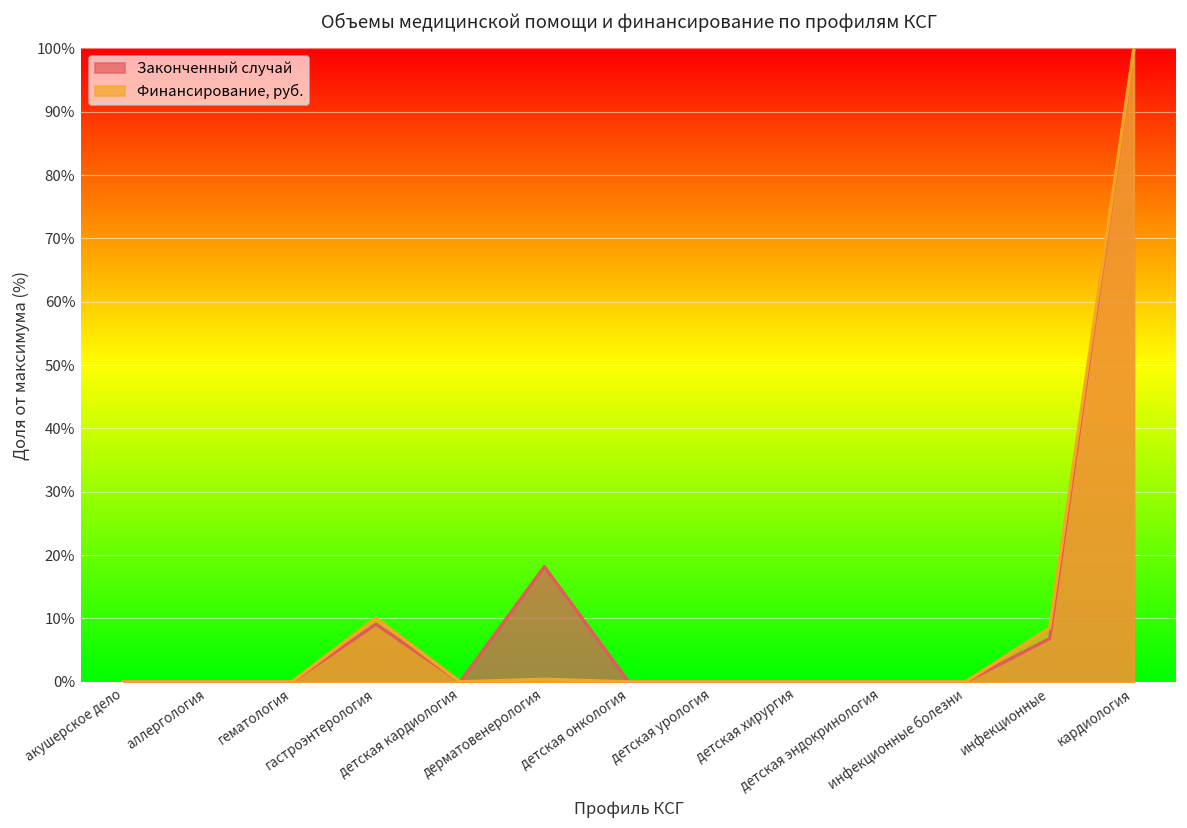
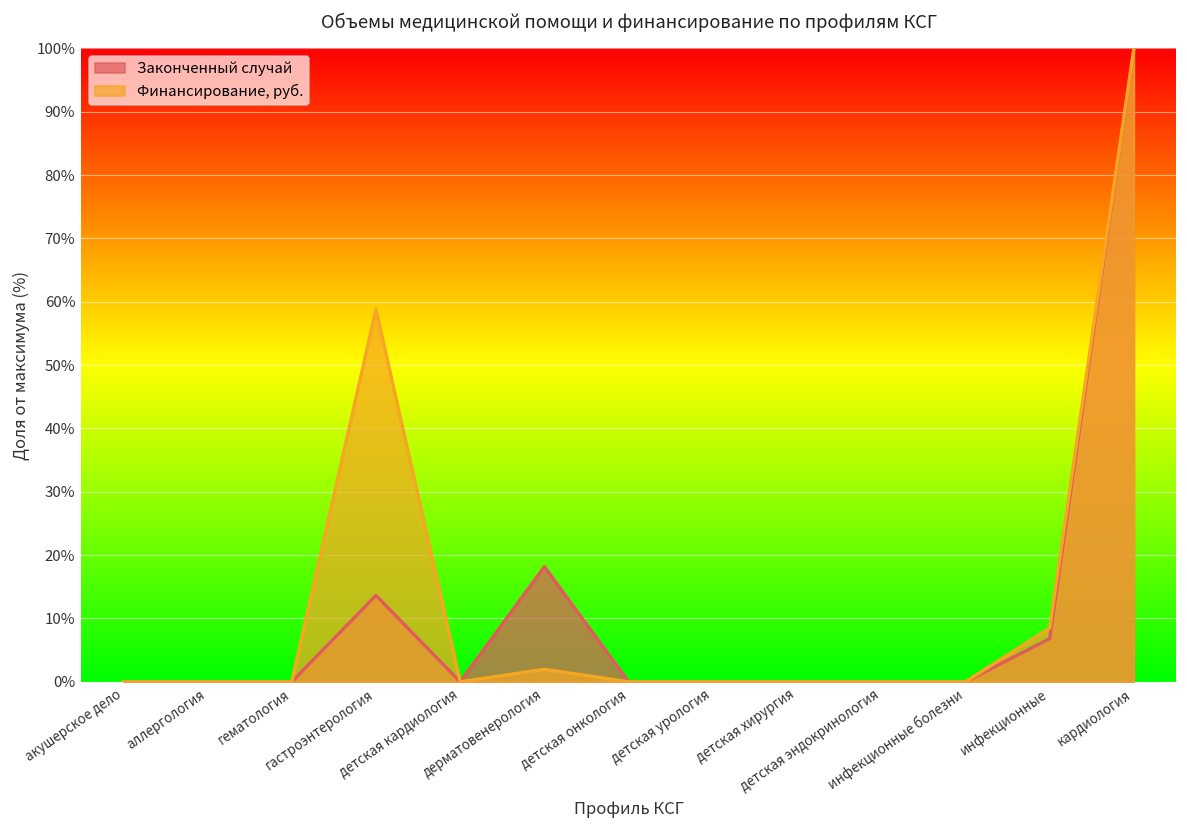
Законченный случай, гастроэнтерология: 9% -> 14%
Финансирование, руб., гастроэнтерология: 10% -> 59%
Финансирование, руб., дерматовенерология: 0% -> 2%
